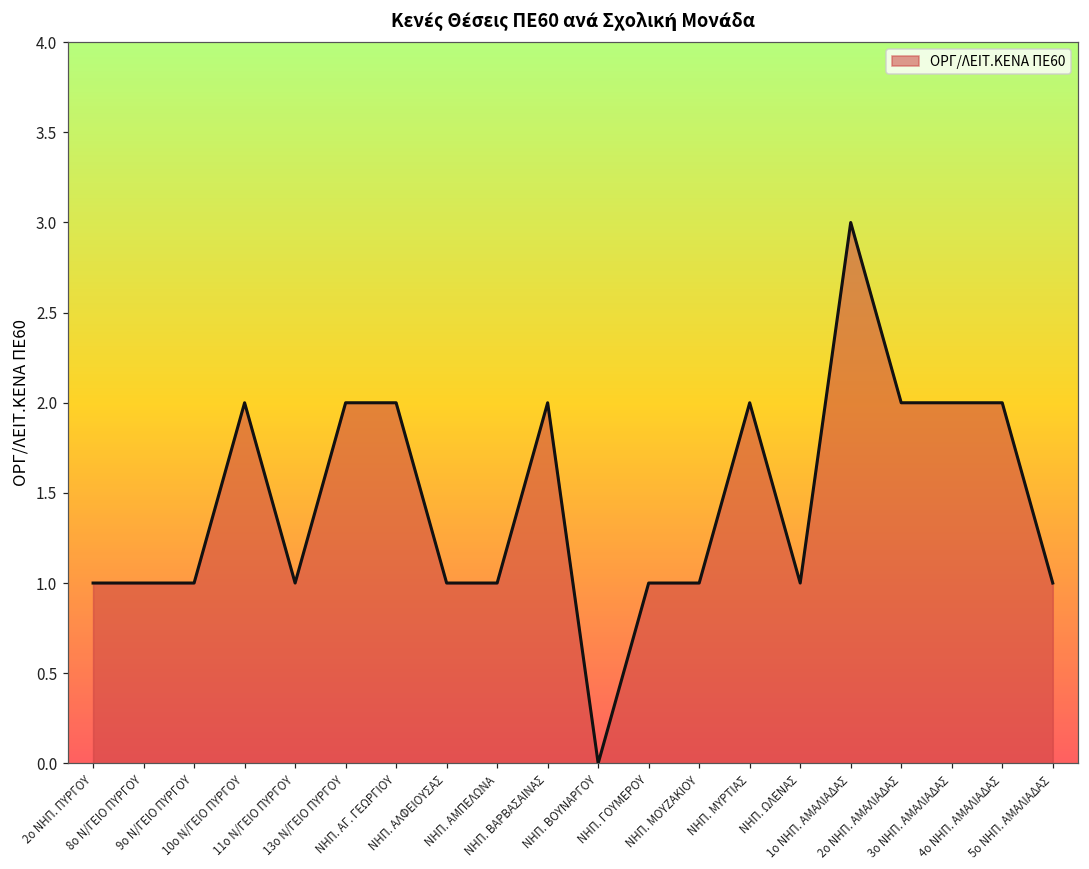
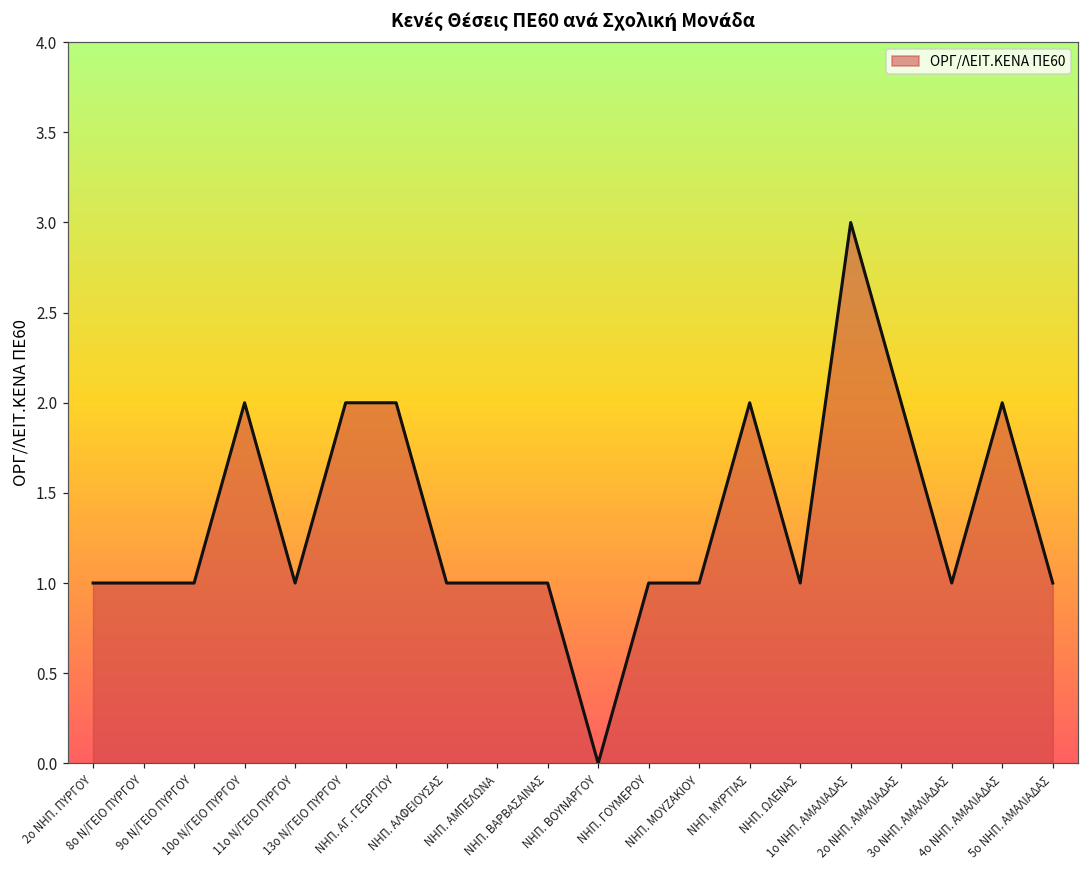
ΝΗΠ. ΒΑΡΒΑΣΑΙΝΑΣ: 2 -> 1
3ο ΝΗΠ. ΑΜΑΛΙΑΔΑΣ: 2 -> 1
